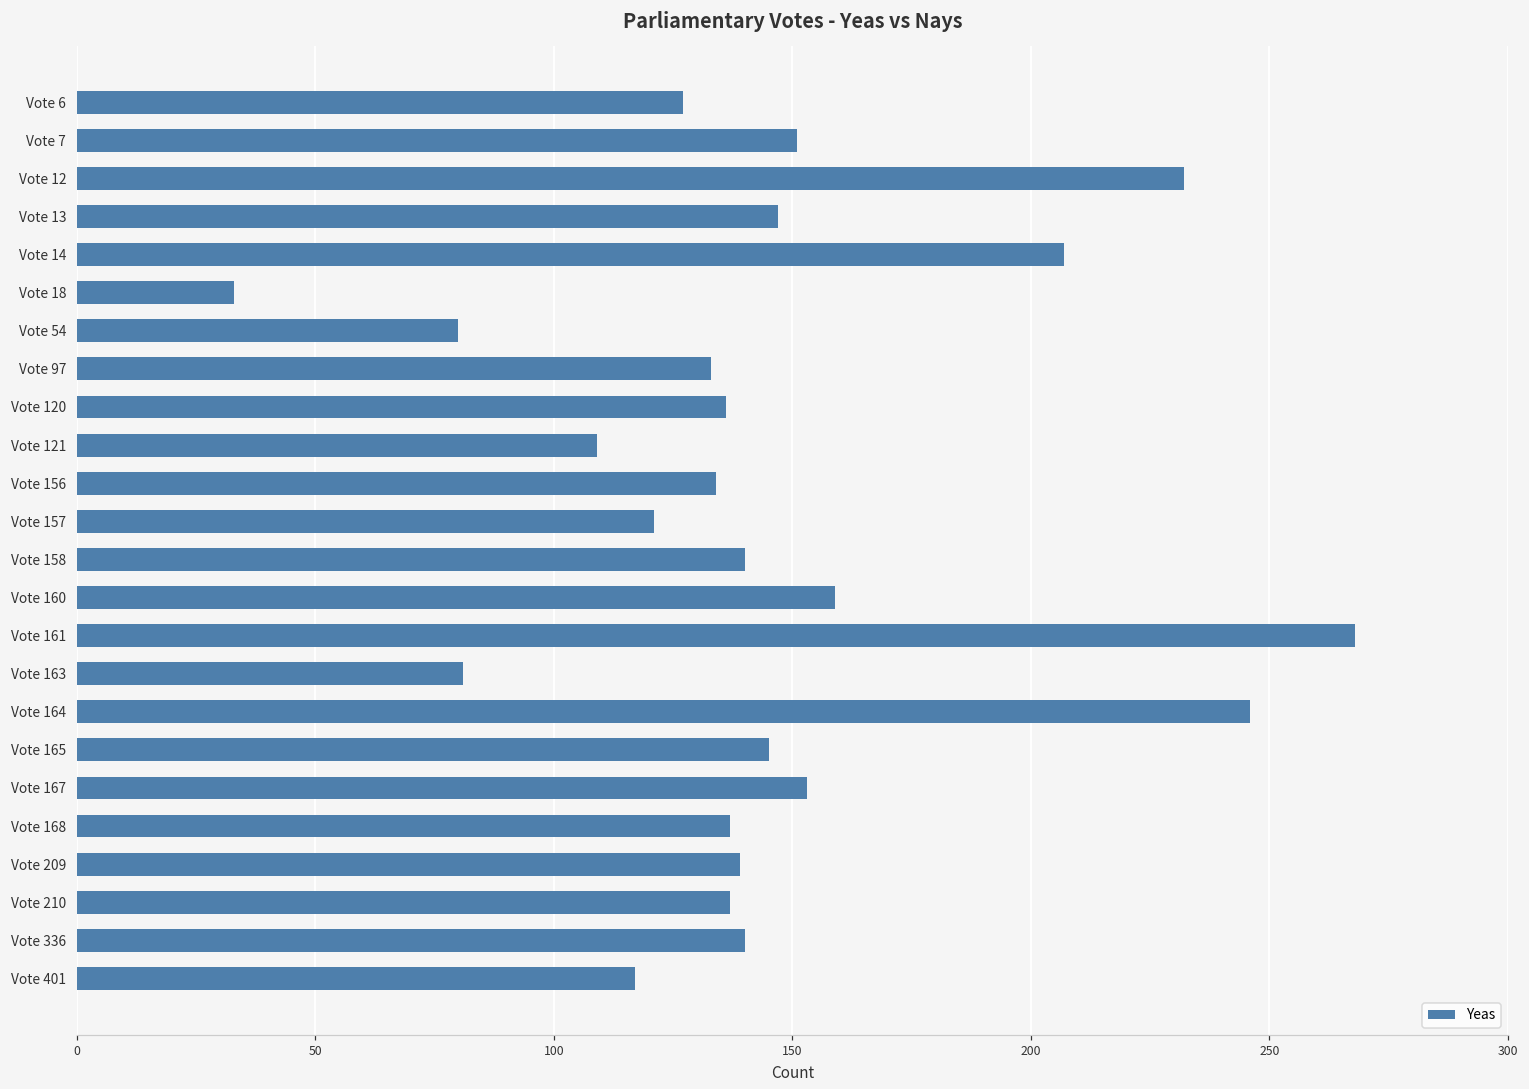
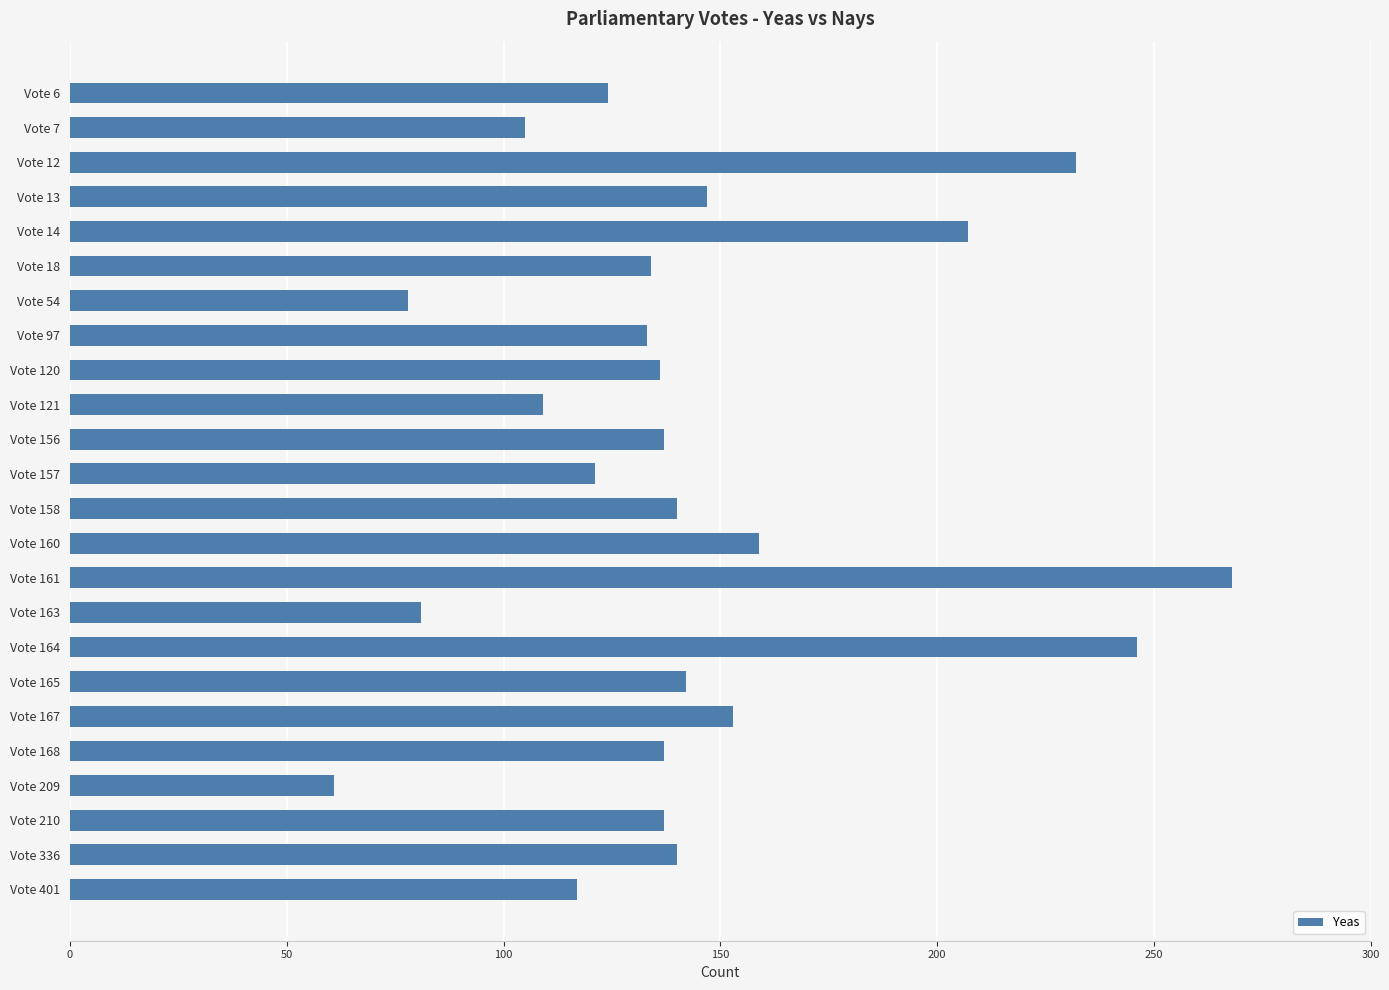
Vote 6: 127 -> 124
Vote 7: 151 -> 105
Vote 18: 33 -> 134
Vote 54: 80 -> 78
Vote 156: 134 -> 137
Vote 165: 145 -> 142
Vote 209: 139 -> 61
